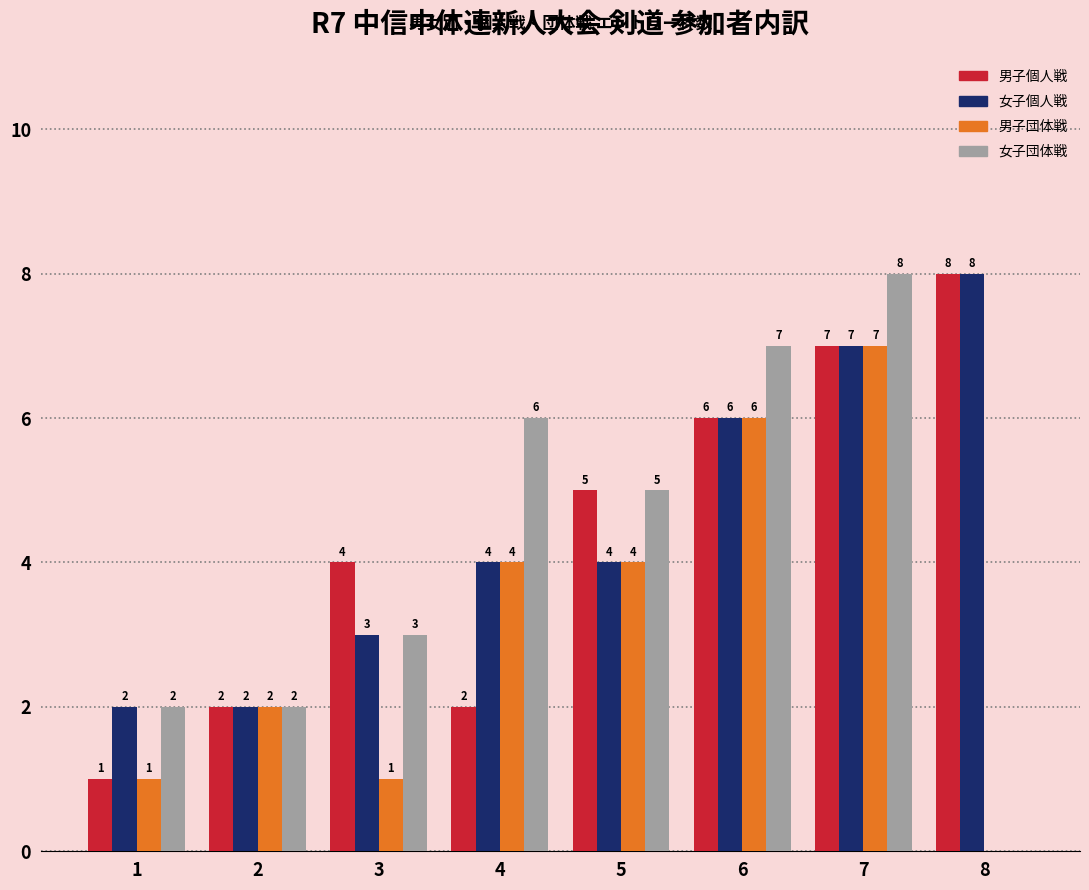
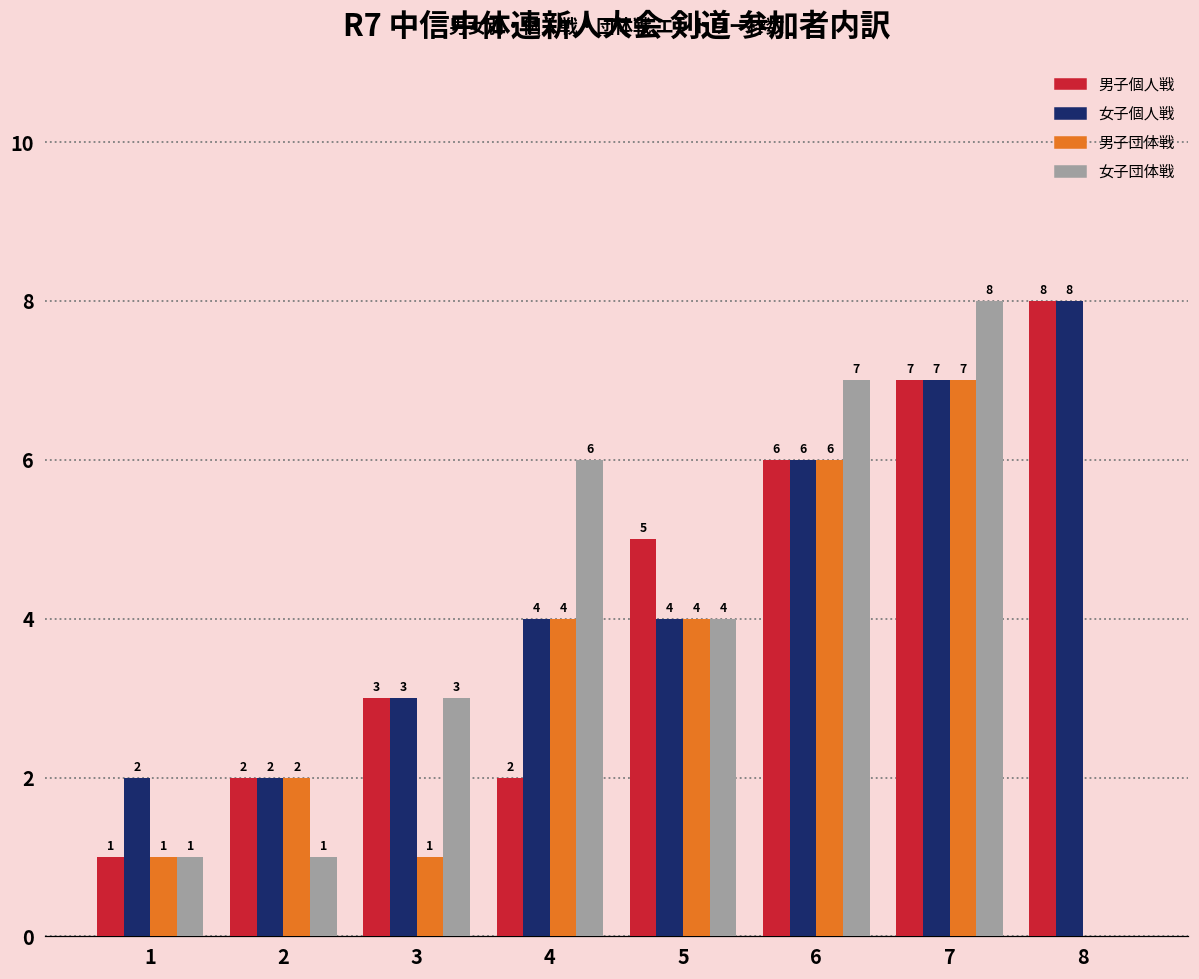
女子団体戦, 1: 2 -> 1
女子団体戦, 2: 2 -> 1
男子個人戦, 3: 4 -> 3
女子団体戦, 5: 5 -> 4
